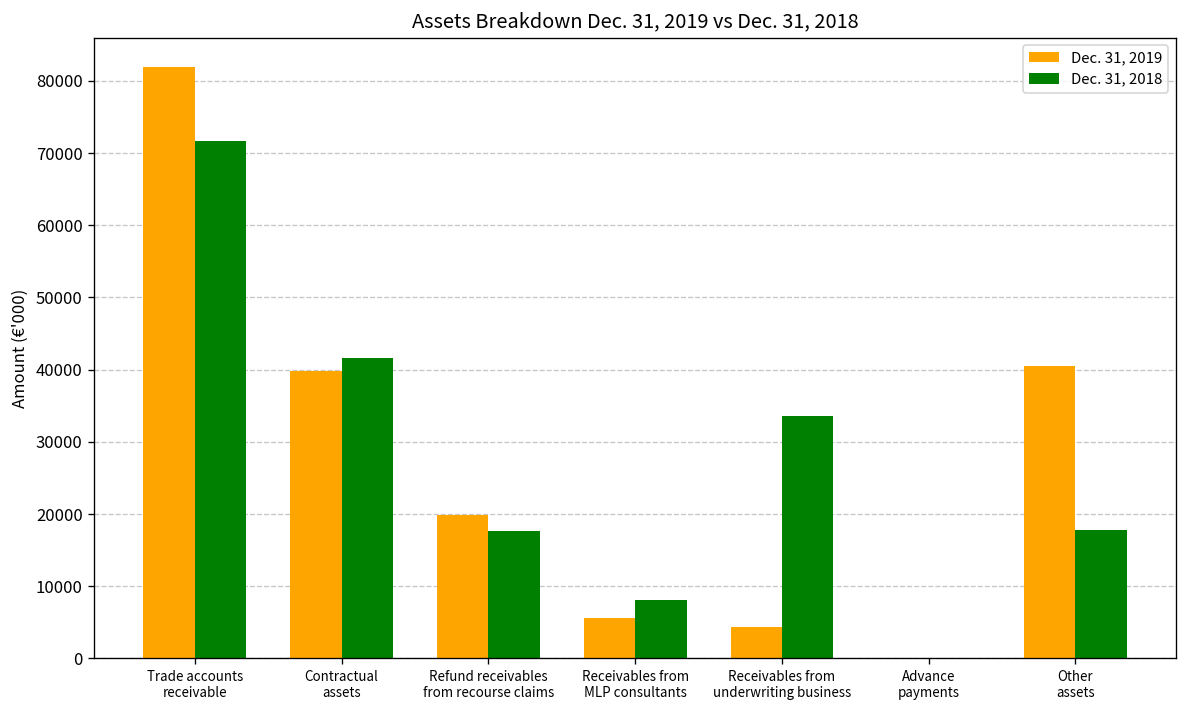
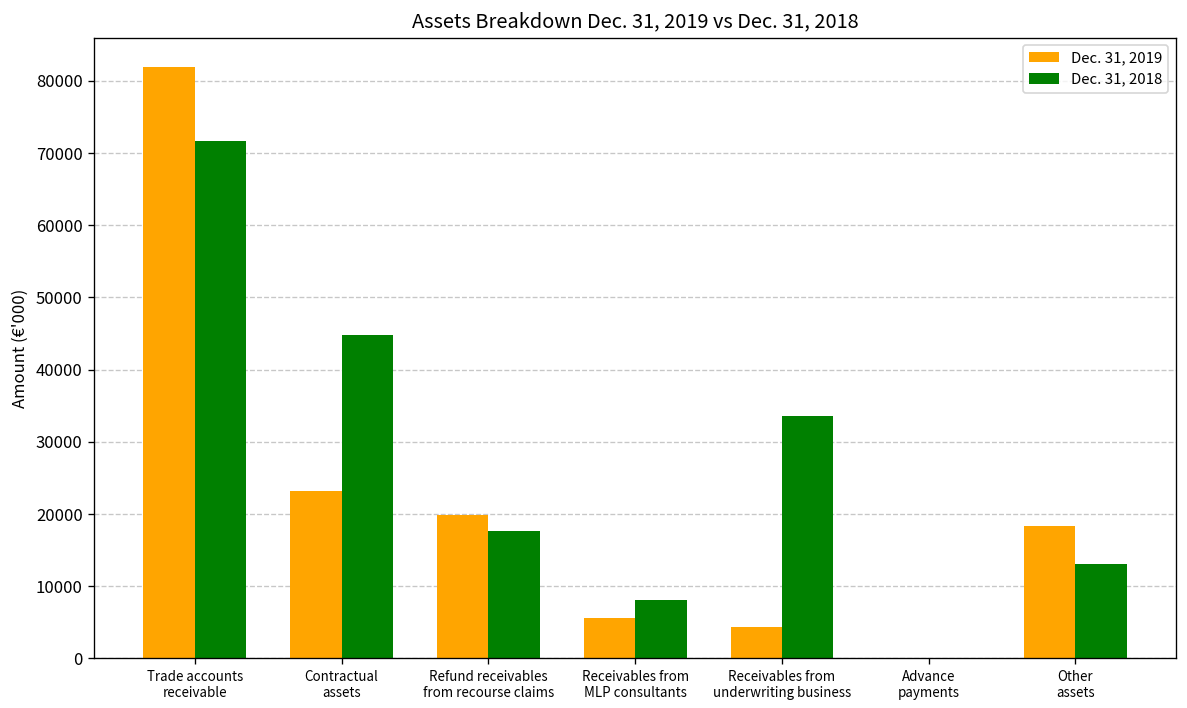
Dec. 31, 2019, Contractual assets: 40000 -> 23000
Dec. 31, 2018, Contractual assets: 42000 -> 45000
Dec. 31, 2019, Other assets: 40000 -> 18000
Dec. 31, 2018, Other assets: 18000 -> 13000
